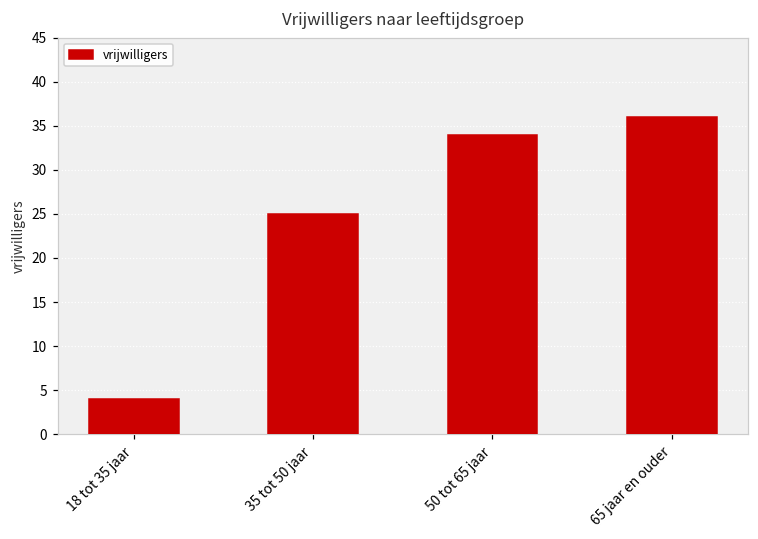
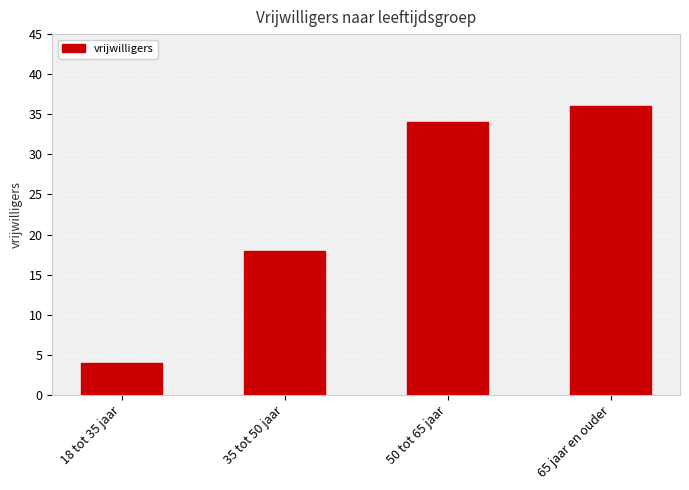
35 tot 50 jaar: 25 -> 18
